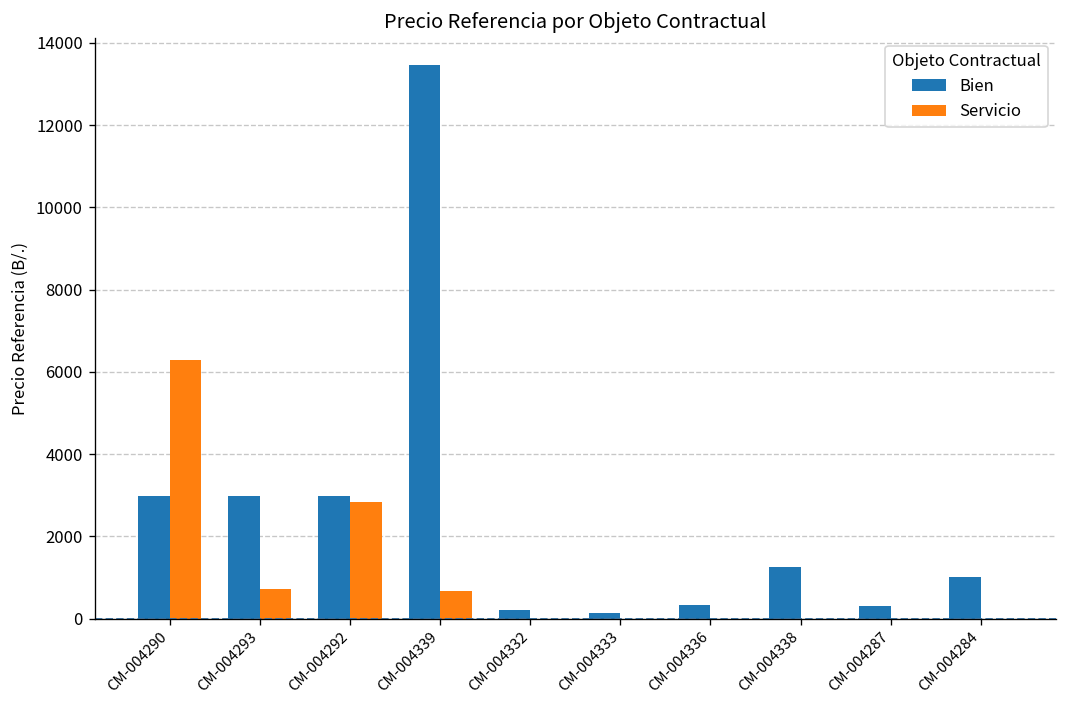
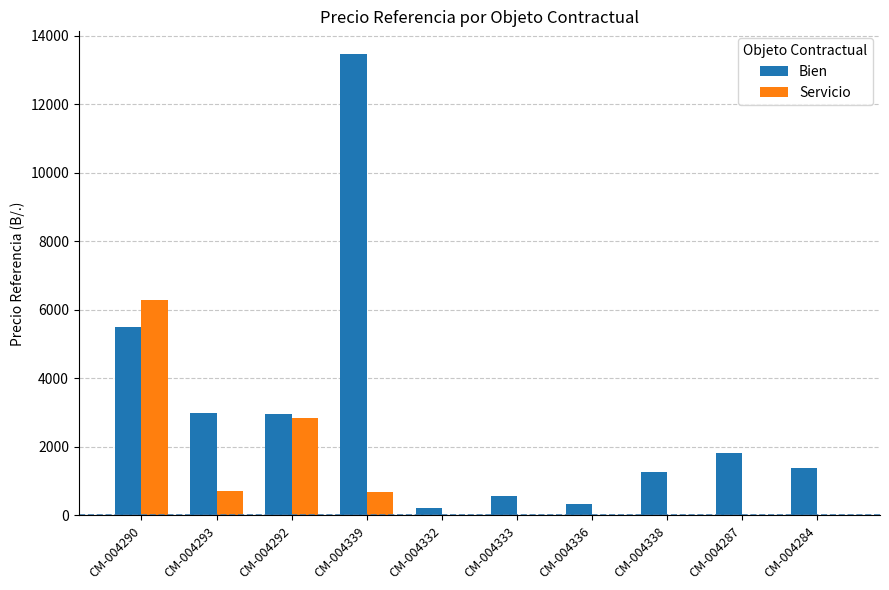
Bien, CM-004290: 3000 -> 5500
Bien, CM-004333: 100 -> 600
Bien, CM-004287: 300 -> 1800
Bien, CM-004284: 1000 -> 1400
